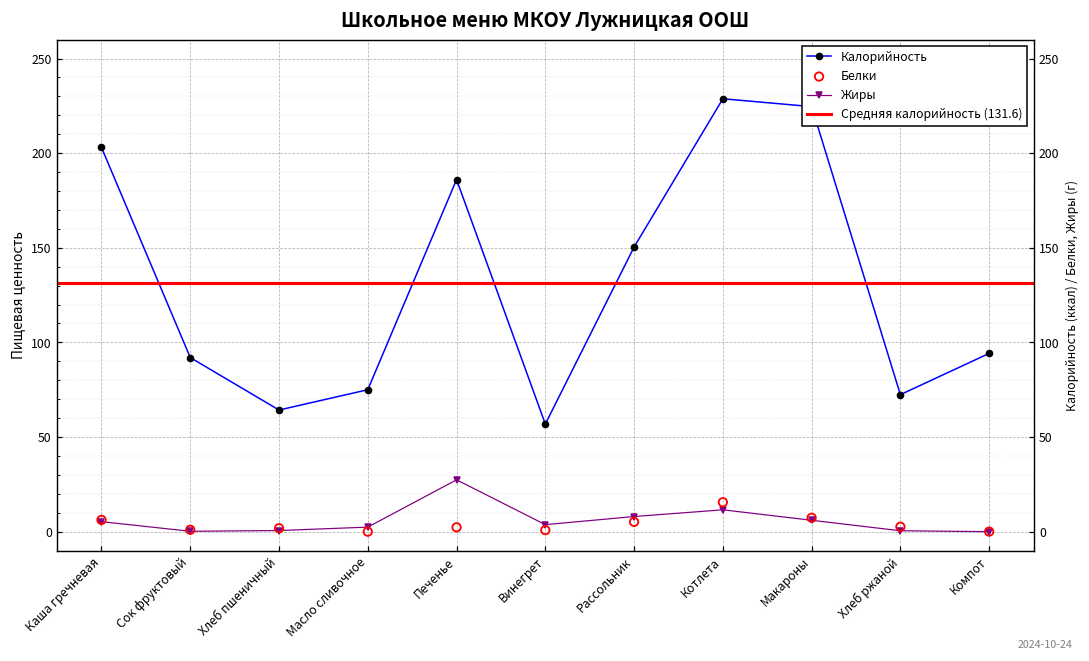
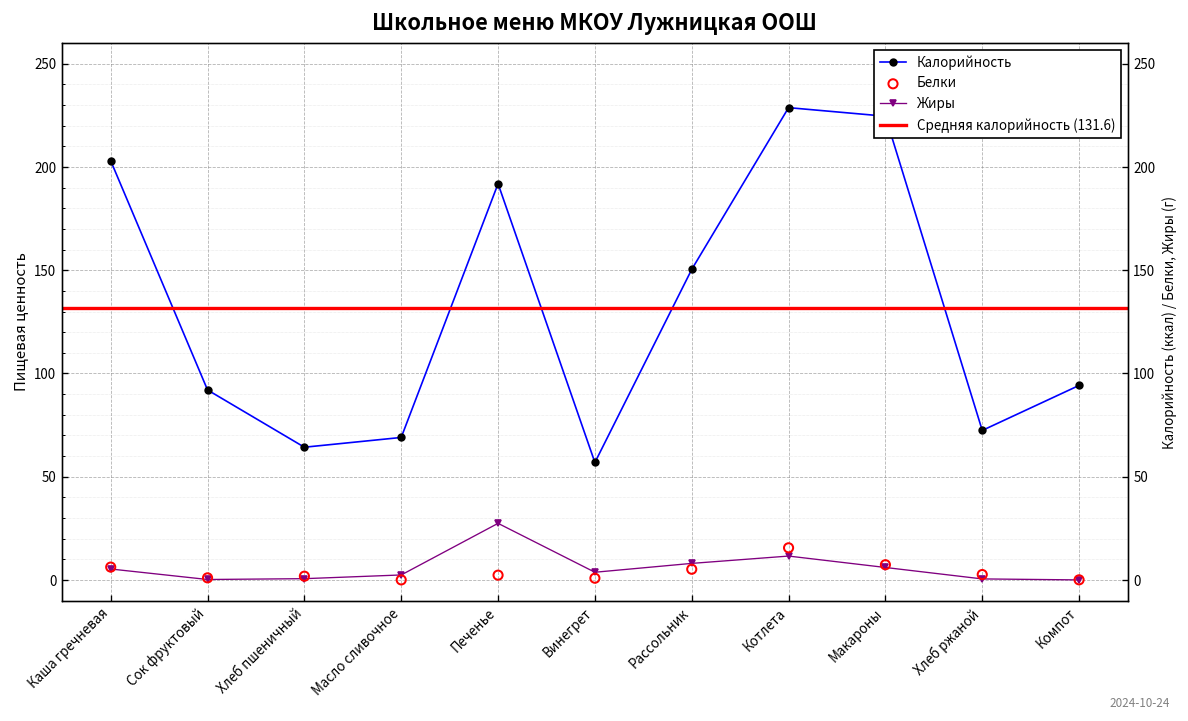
Калорийность, Масло сливочное: 75 -> 69
Калорийность, Печенье: 186 -> 192
